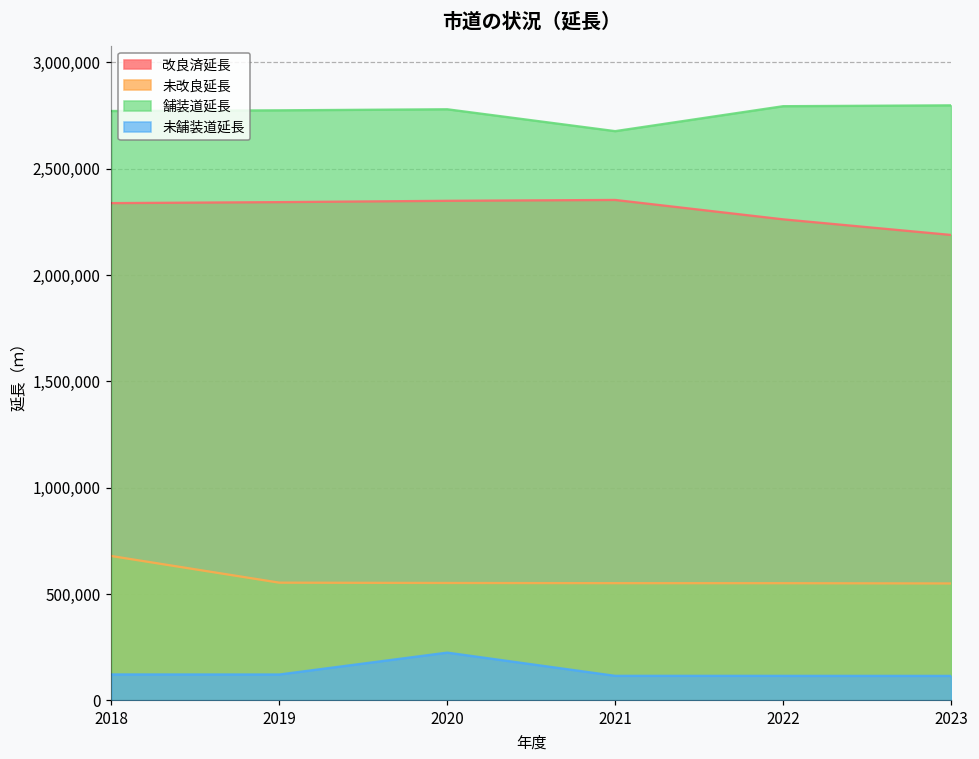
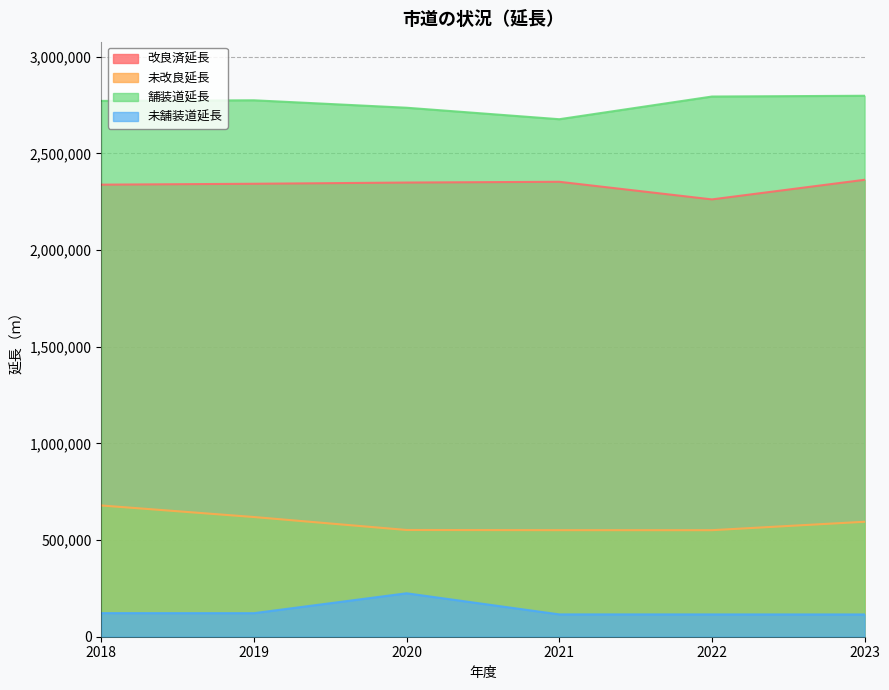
未改良延長, 2019: 550,000 -> 620,000
舗装道延長, 2020: 2,780,000 -> 2,740,000
改良済延長, 2023: 2,190,000 -> 2,360,000
未改良延長, 2023: 550,000 -> 590,000
